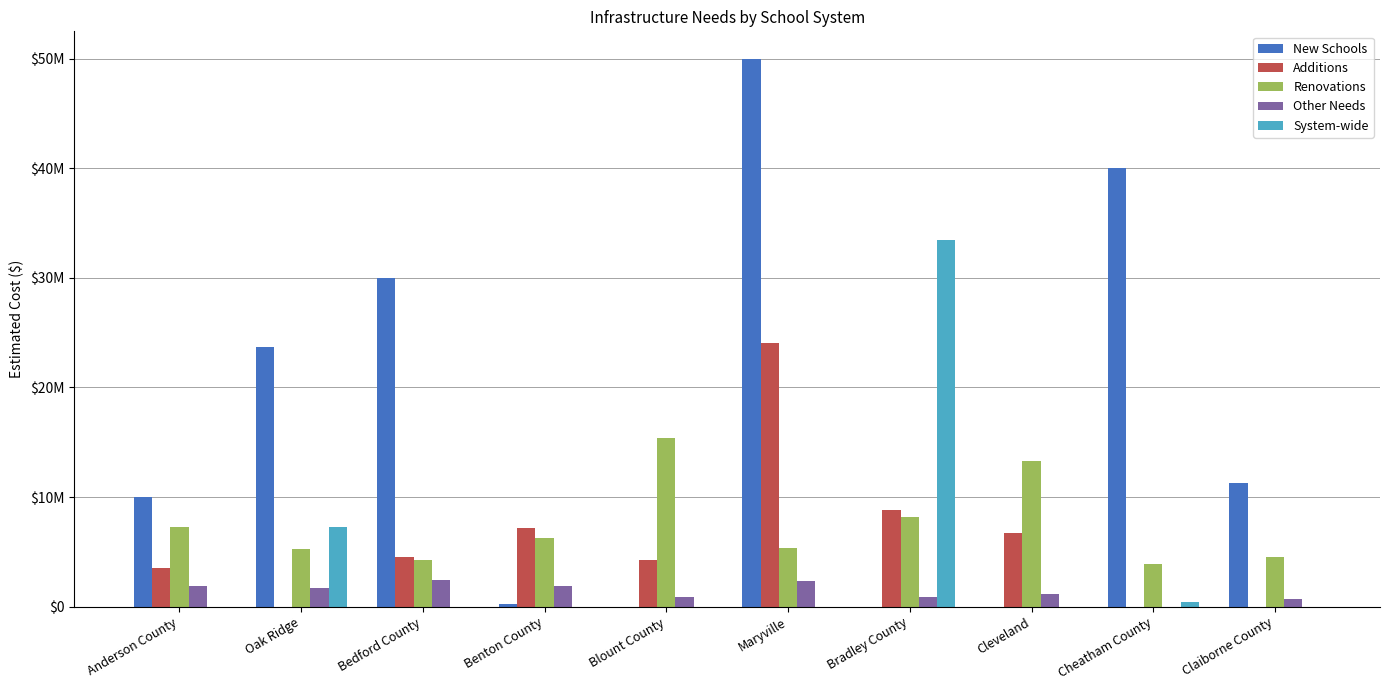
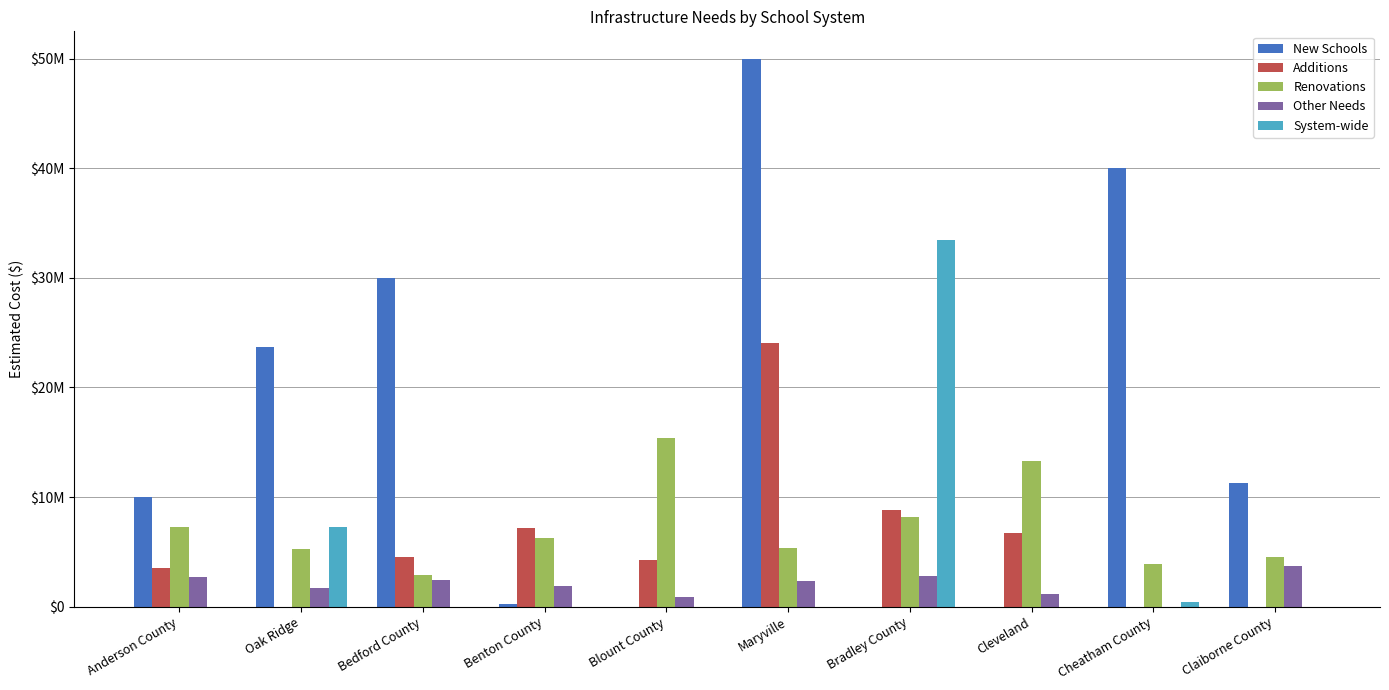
Other Needs, Anderson County: $1800000 -> $2700000
Renovations, Bedford County: $4200000 -> $2900000
Other Needs, Bradley County: $900000 -> $2800000
Other Needs, Claiborne County: $700000 -> $3700000
